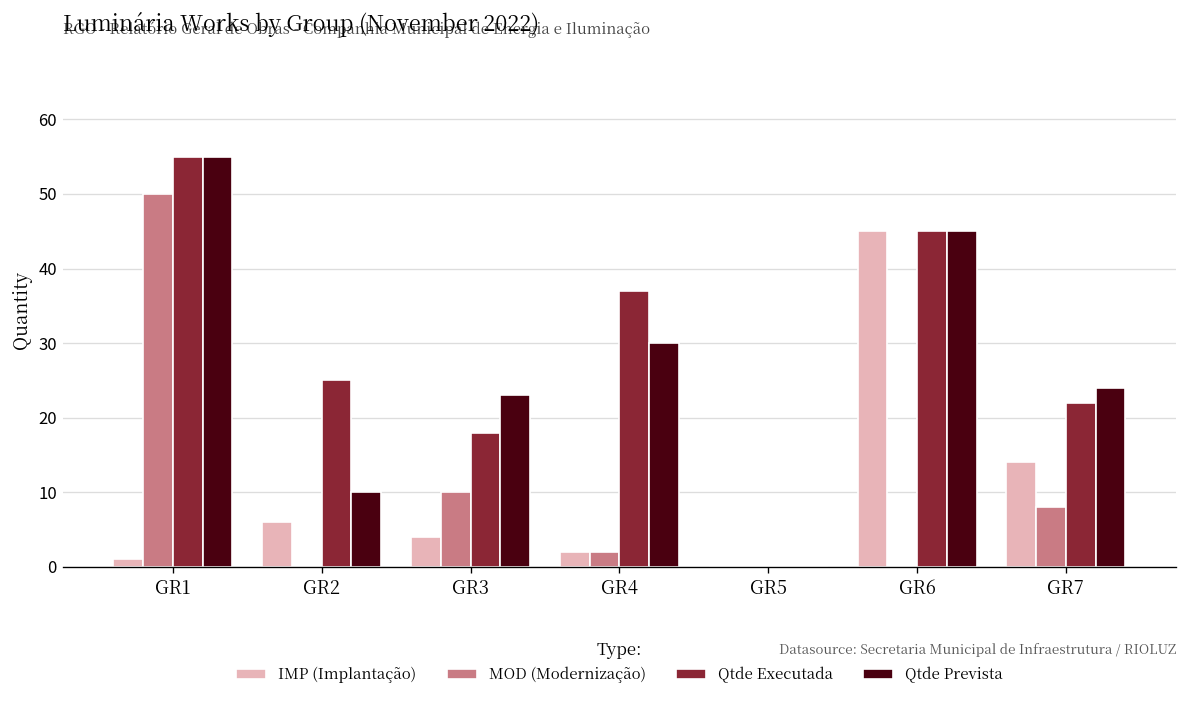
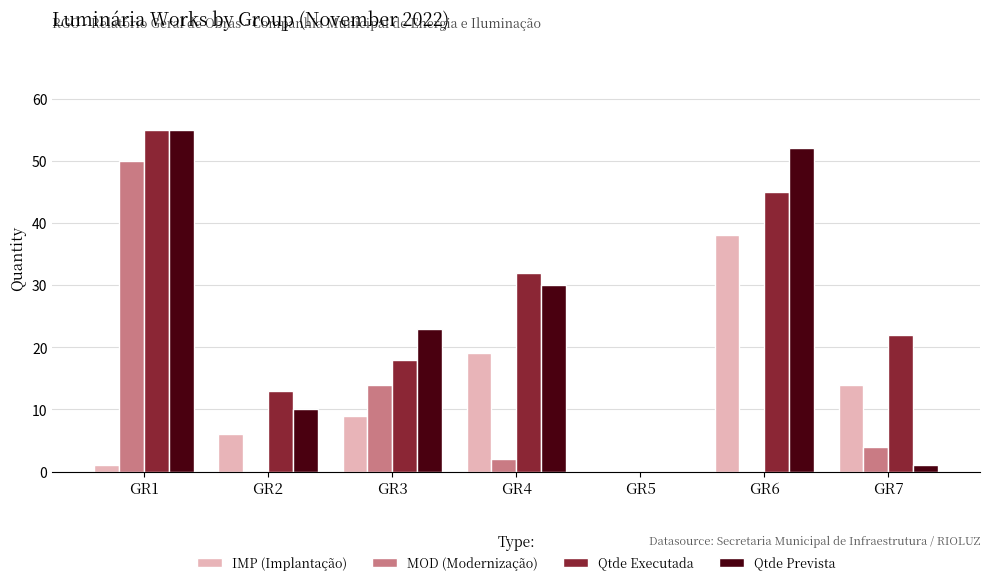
Qtde Executada, GR2: 25 -> 13
IMP (Implantação), GR3: 4 -> 9
MOD (Modernização), GR3: 10 -> 14
IMP (Implantação), GR4: 2 -> 19
Qtde Executada, GR4: 37 -> 32
IMP (Implantação), GR6: 45 -> 38
Qtde Prevista, GR6: 45 -> 52
MOD (Modernização), GR7: 8 -> 4
Qtde Prevista, GR7: 24 -> 1
